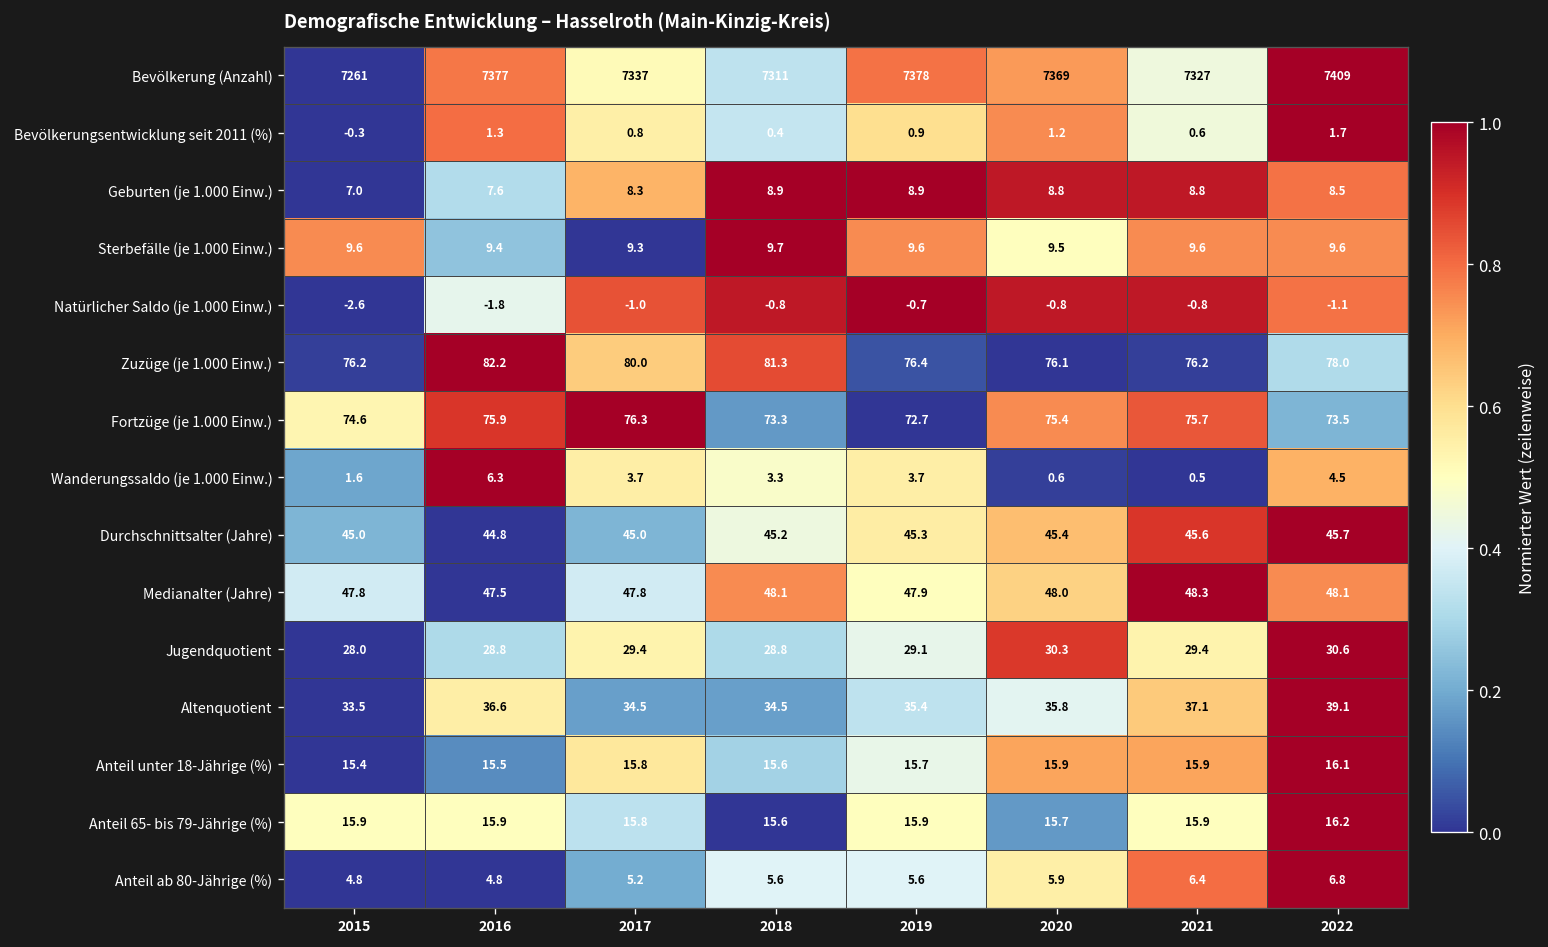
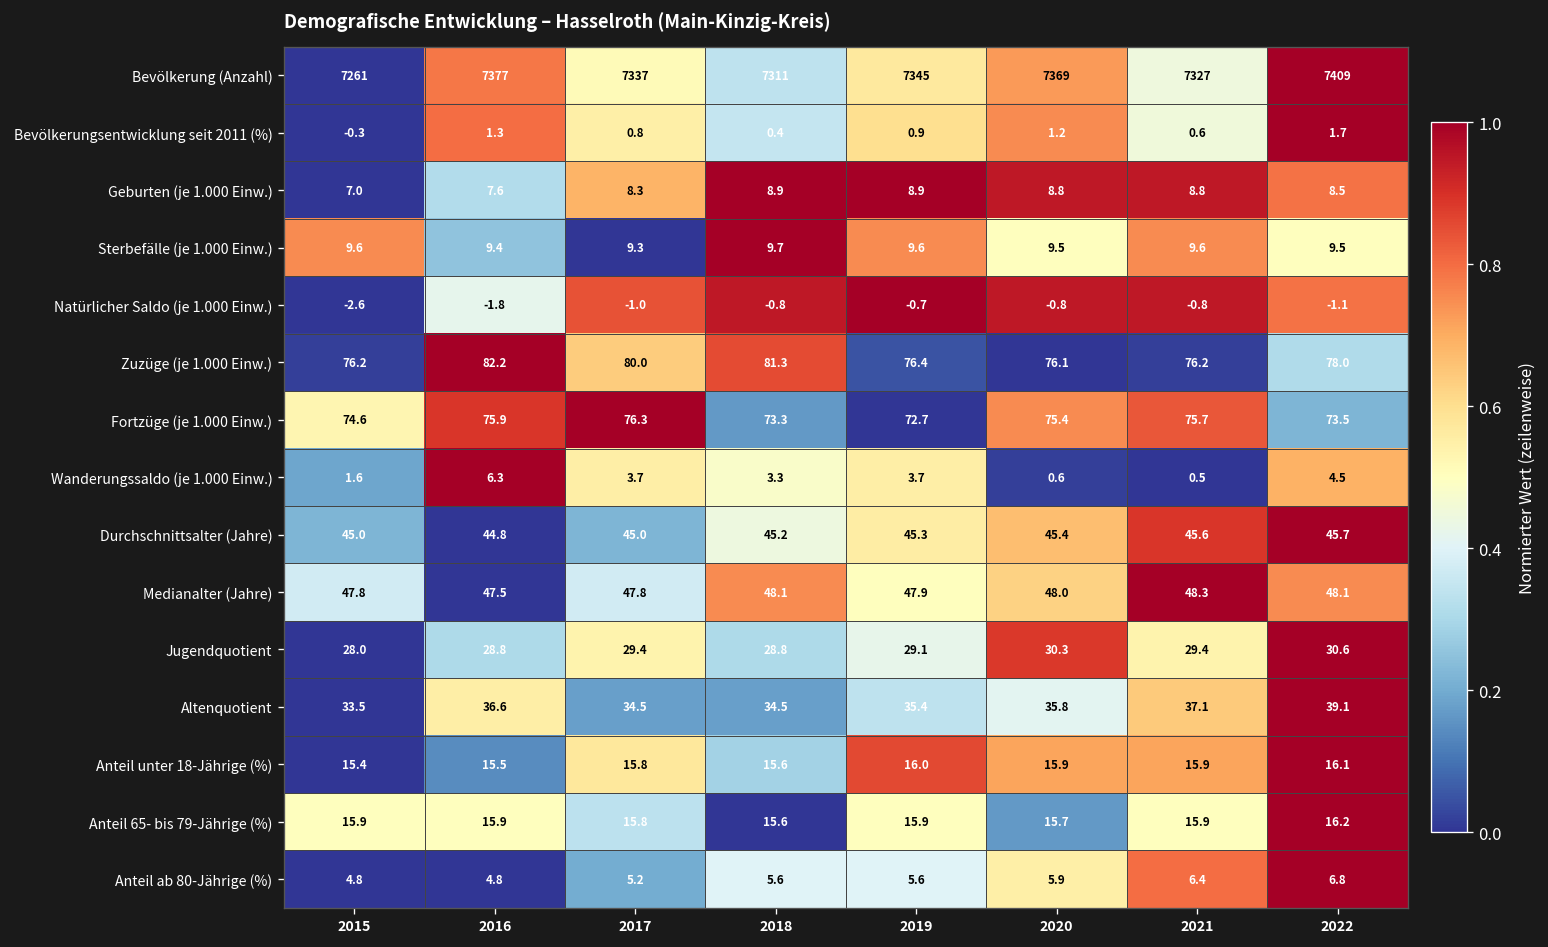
Bevölkerung (Anzahl), 2019: 7378 -> 7345
Sterbefälle (je 1.000 Einw.), 2022: 9.6 -> 9.5
Anteil unter 18-Jährige (%), 2019: 15.7 -> 16.0
